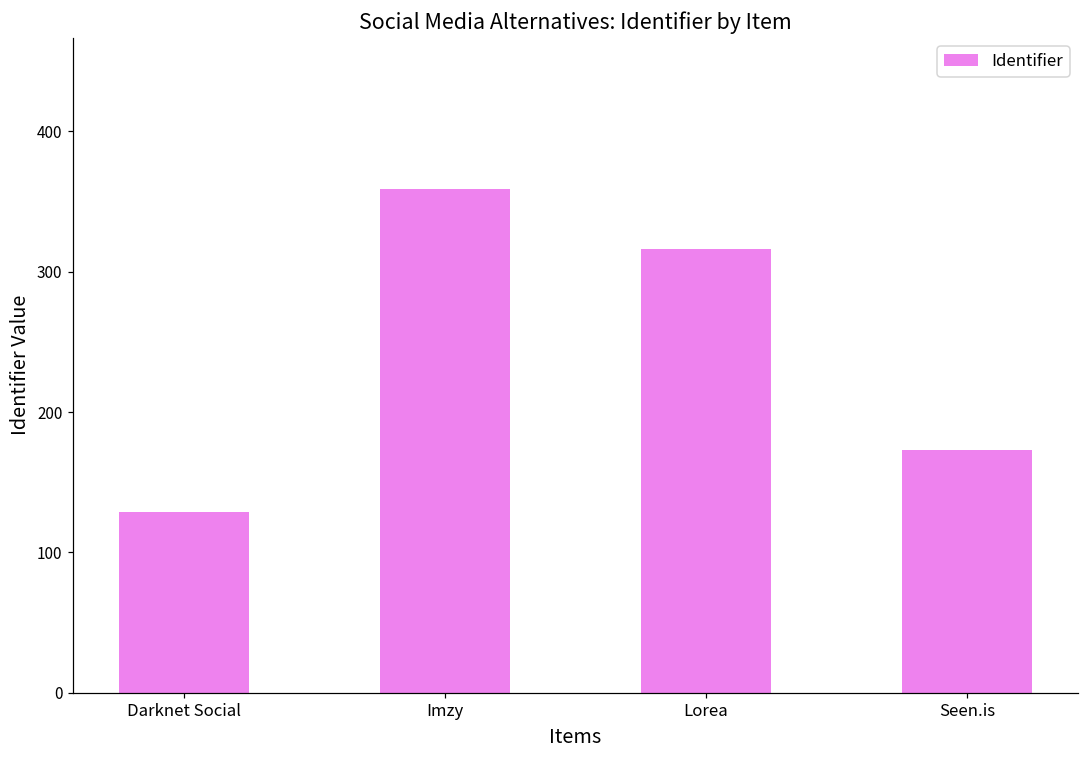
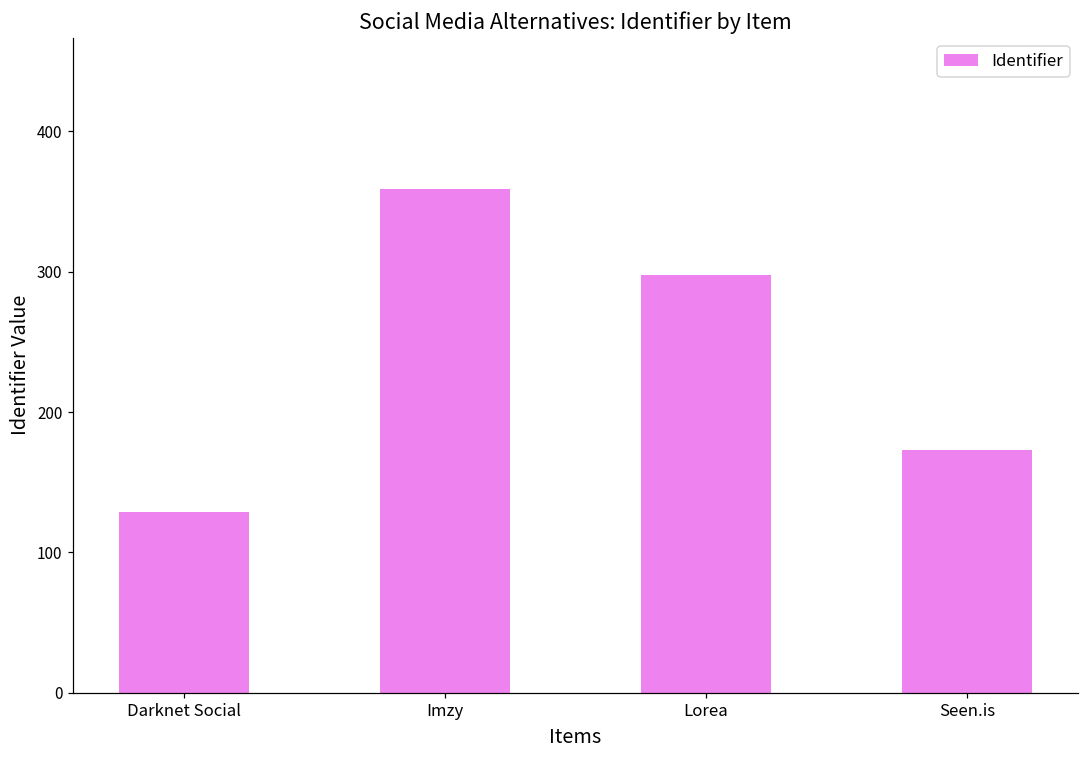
Lorea: 316 -> 298
